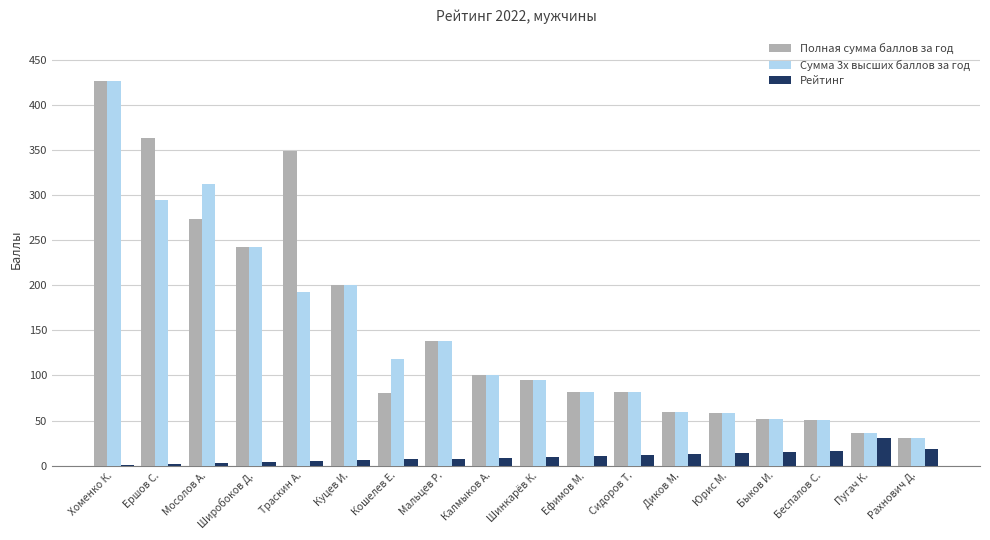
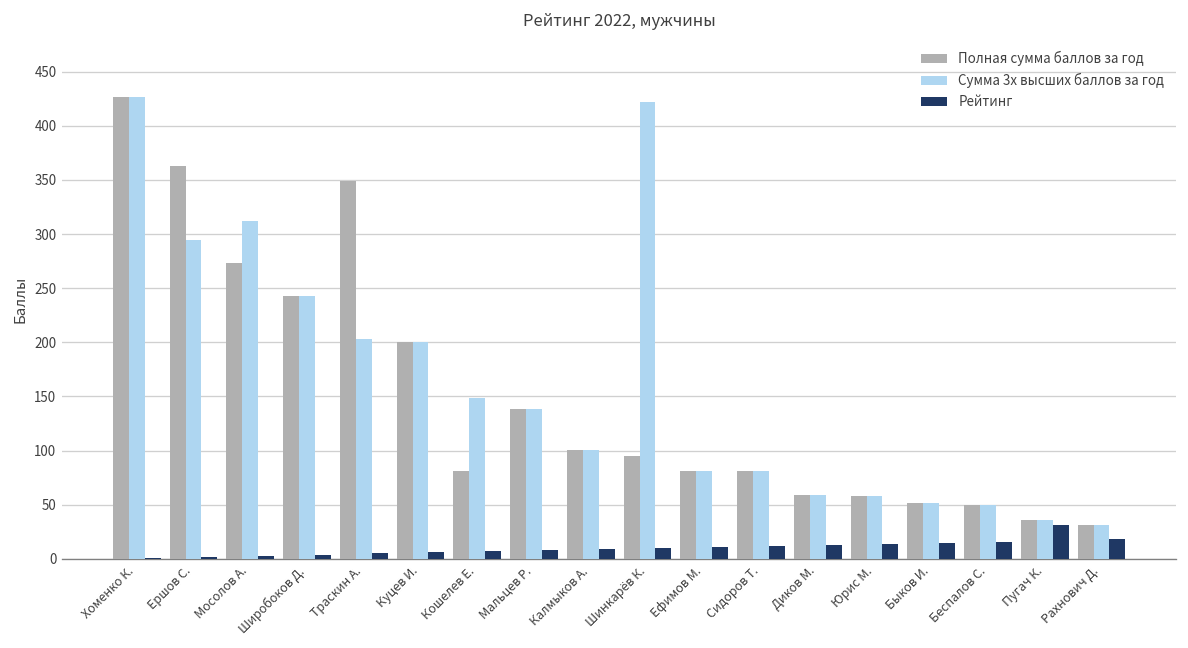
Сумма 3х высших баллов за год, Траскин А.: 190 -> 200
Сумма 3х высших баллов за год, Кошелев Е.: 120 -> 150
Сумма 3х высших баллов за год, Шинкарёв К.: 100 -> 420
